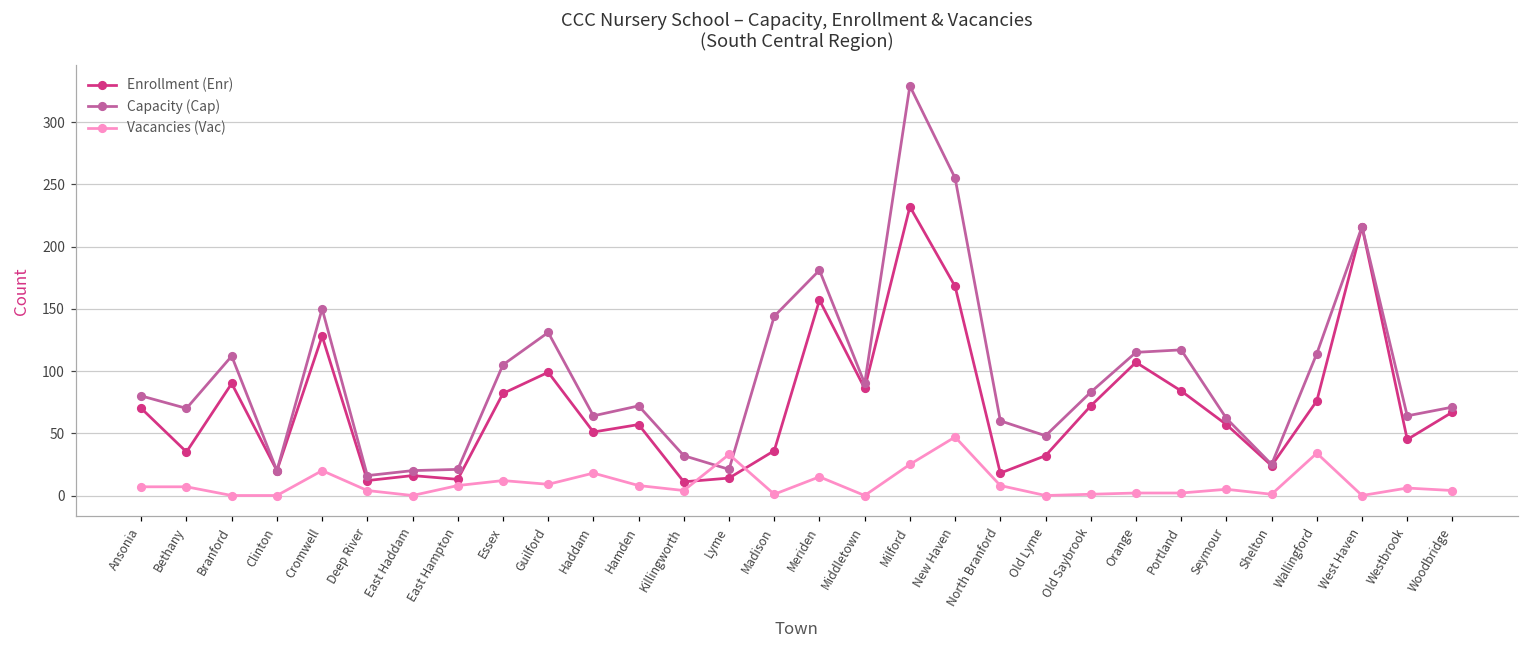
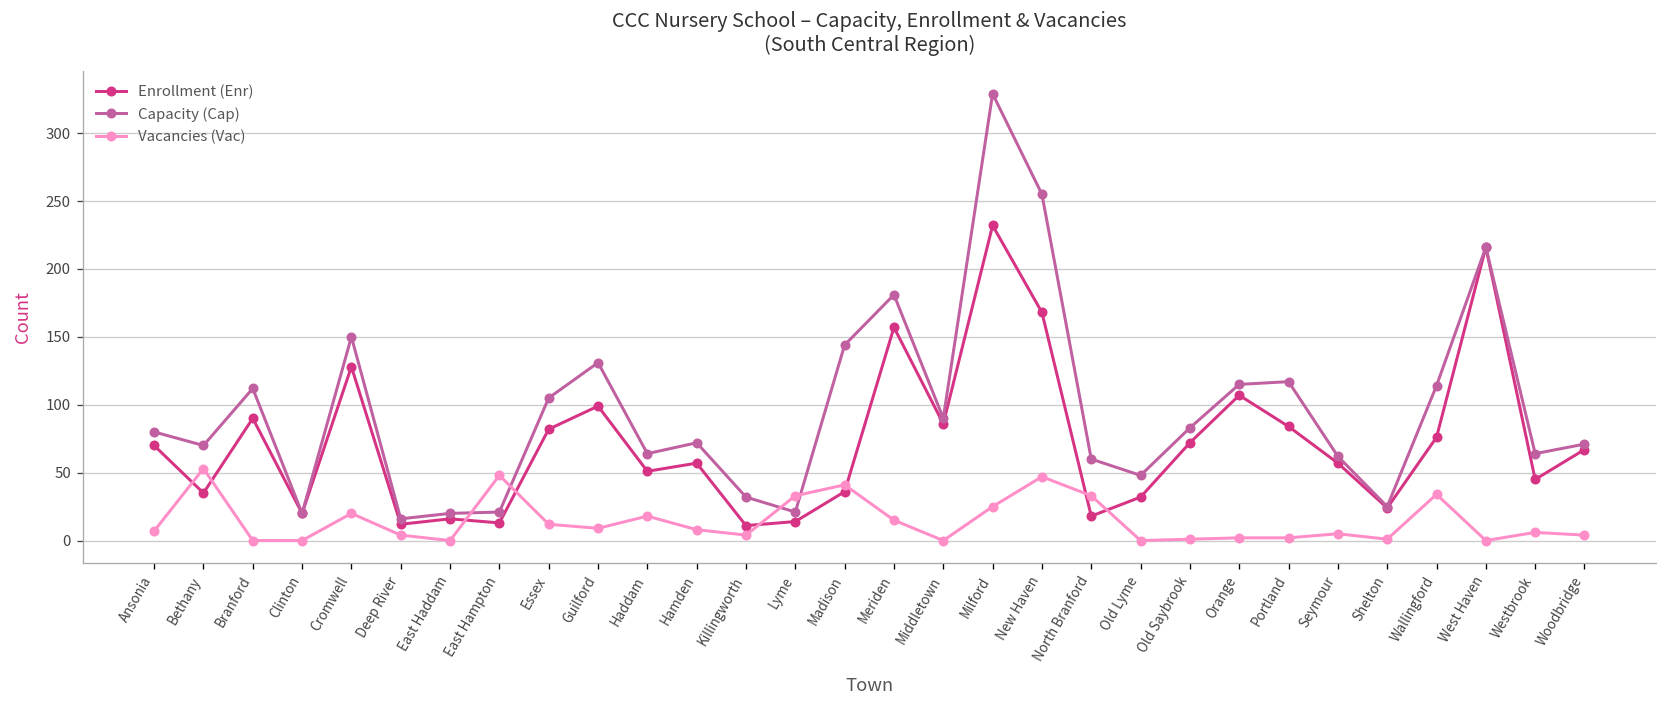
Vacancies (Vac), Bethany: 7 -> 53
Vacancies (Vac), East Hampton: 8 -> 48
Vacancies (Vac), Madison: 1 -> 41
Vacancies (Vac), North Branford: 8 -> 33
